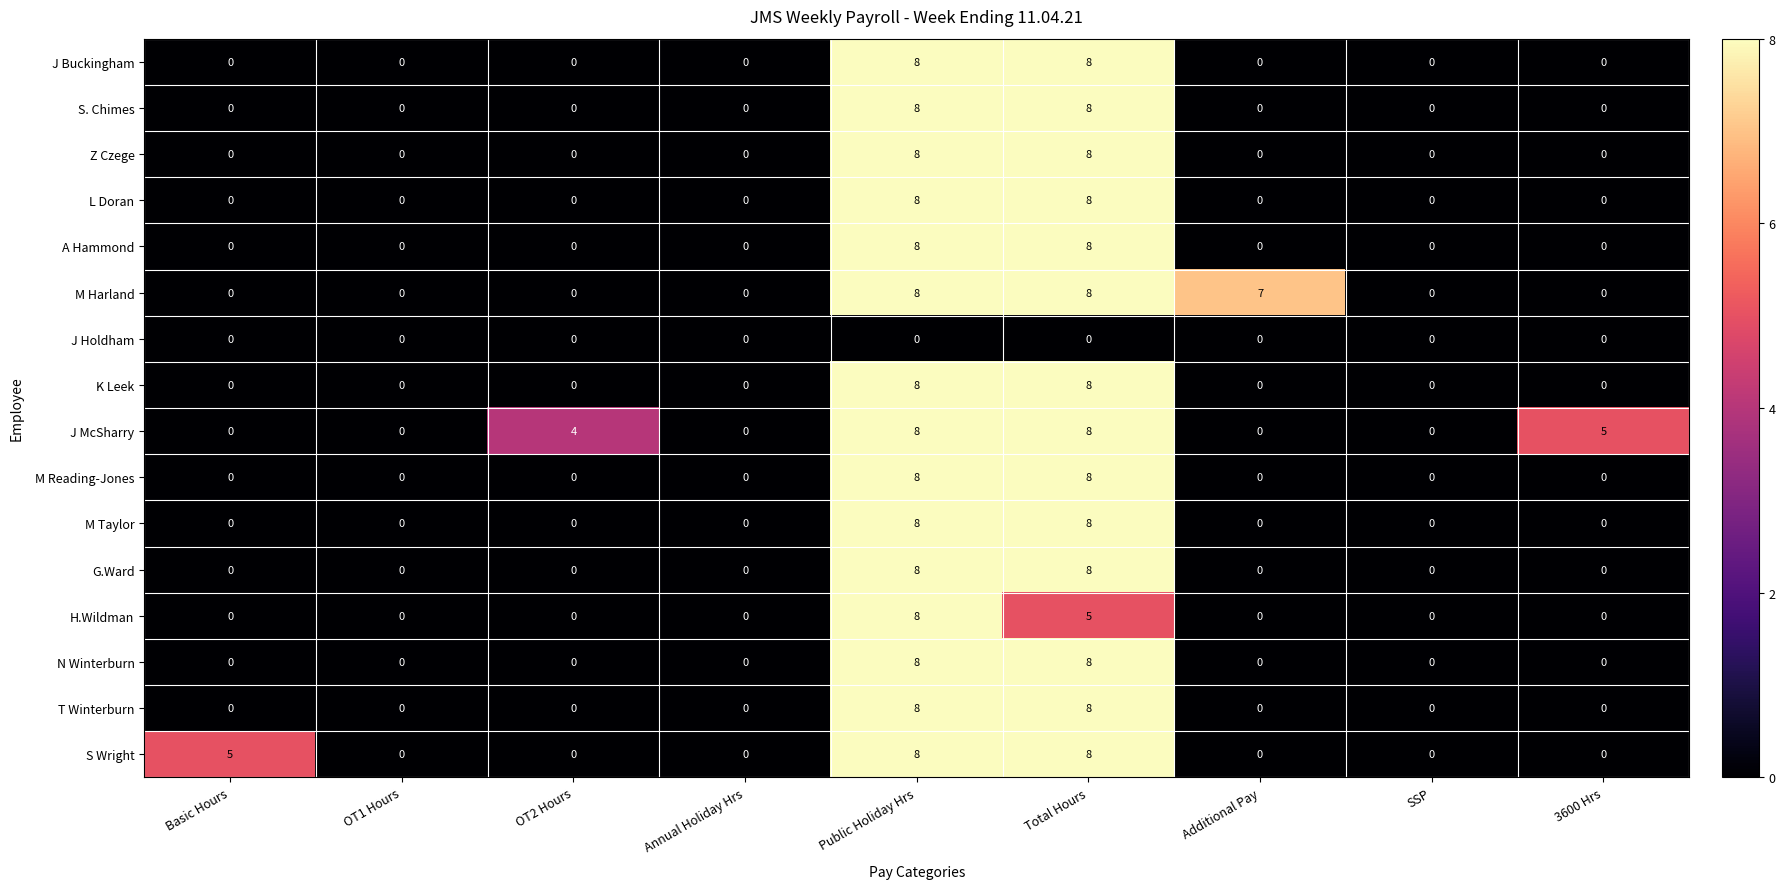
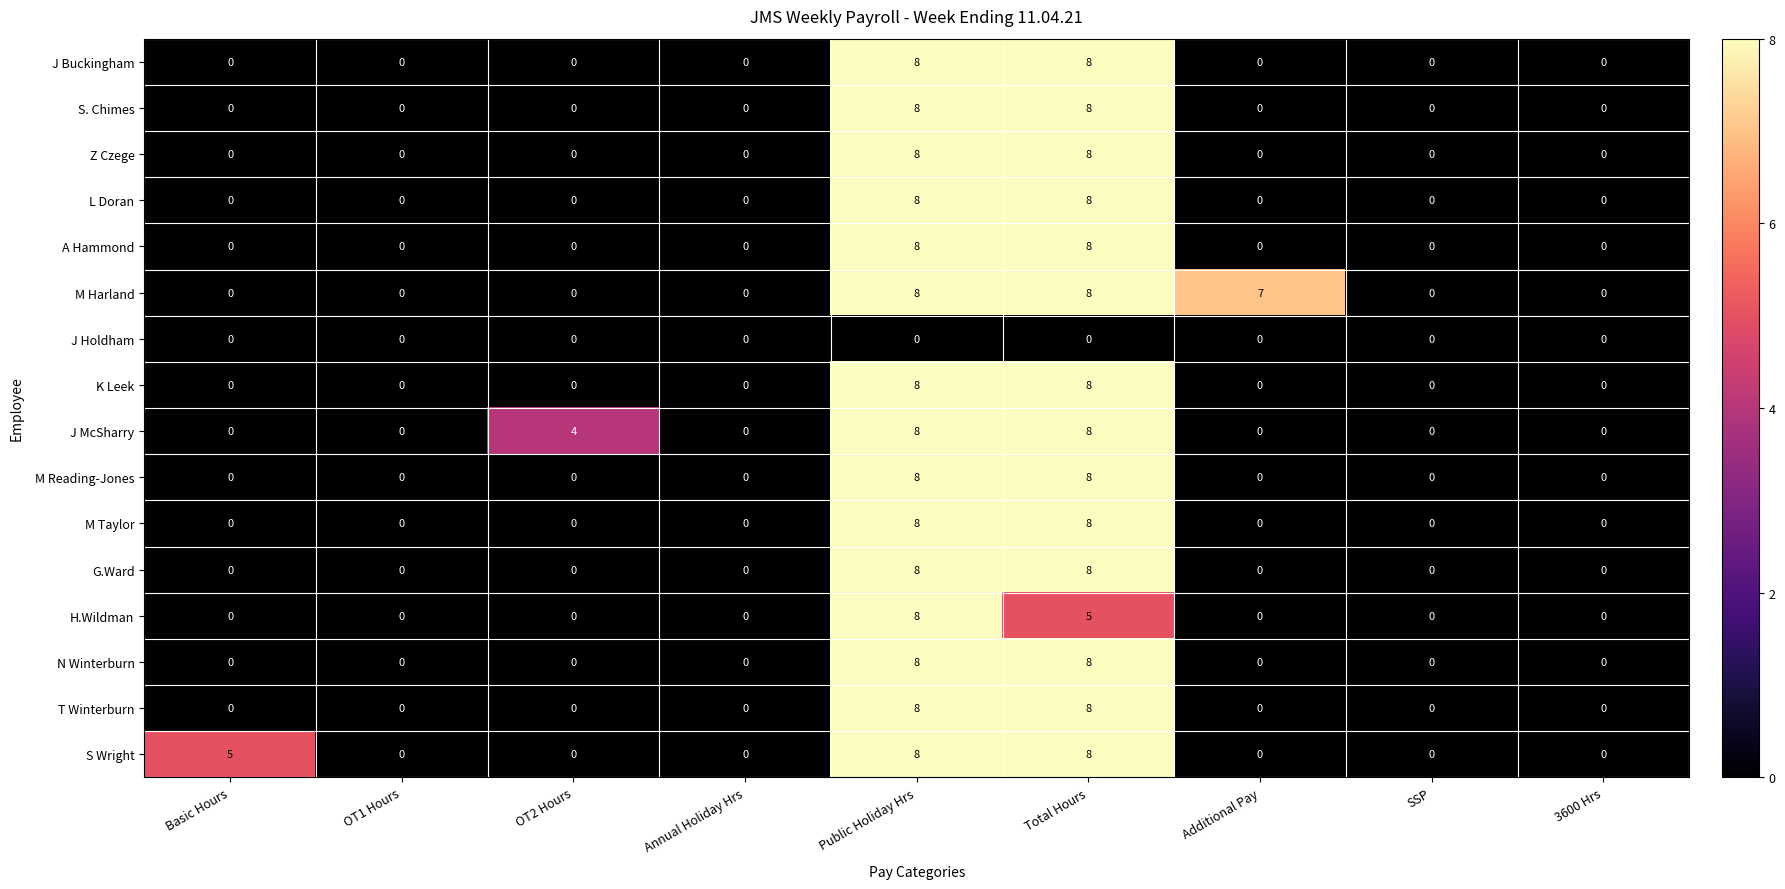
J McSharry, 3600 Hrs: 5 -> 0
